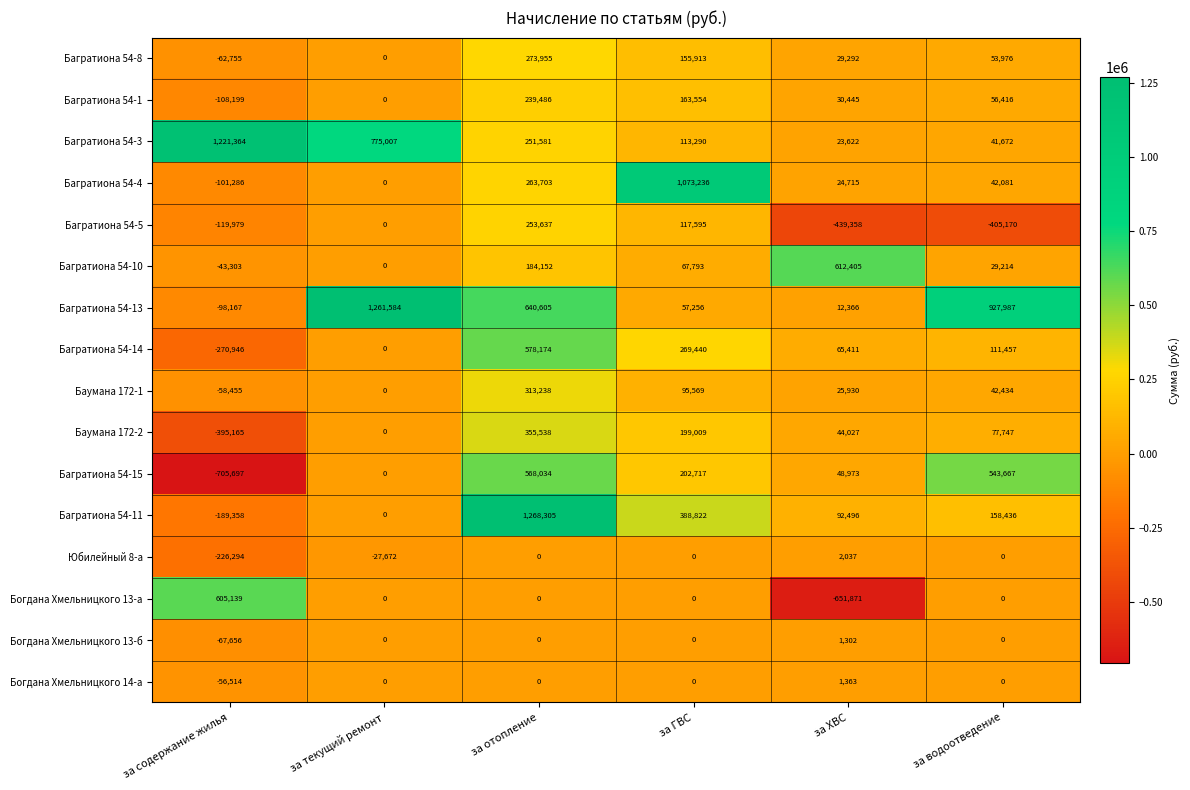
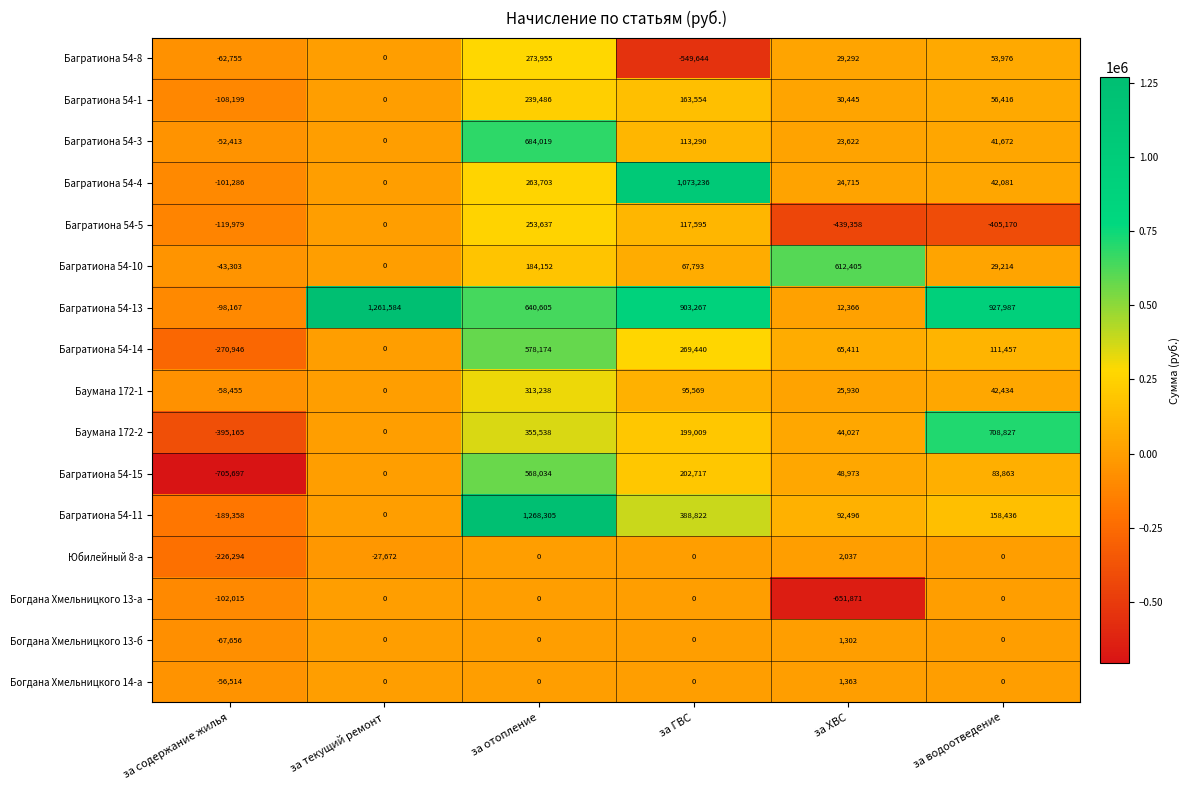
Багратиона 54-8, за ГВС: 155,913 -> -549,644
Багратиона 54-3, за содержание жилья: 1,221,364 -> -52,413
Багратиона 54-3, за текущий ремонт: 775,007 -> 0
Багратиона 54-3, за отопление: 251,581 -> 684,019
Багратиона 54-13, за ГВС: 57,256 -> 903,267
Баумана 172-2, за водоотведение: 77,747 -> 708,827
Багратиона 54-15, за водоотведение: 543,667 -> 83,863
Богдана Хмельницкого 13-а, за содержание жилья: 605,139 -> -102,015
